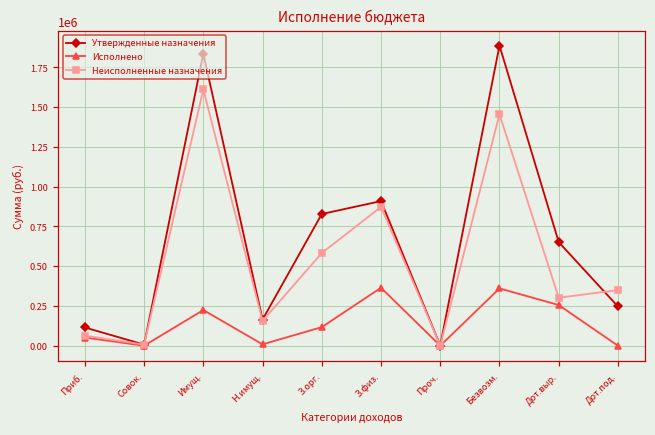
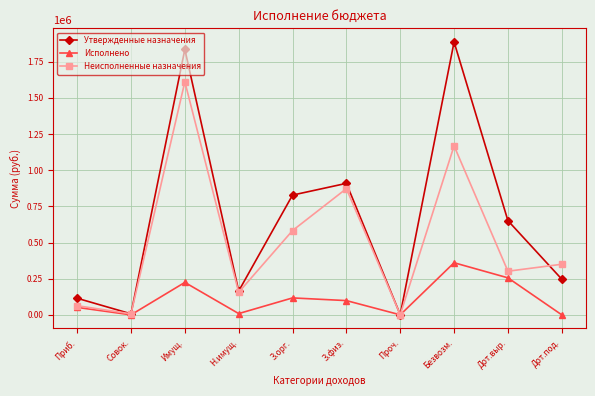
Исполнено, З.физ.: 360000 -> 100000
Неисполненные назначения, Безвозм.: 1460000 -> 1170000
